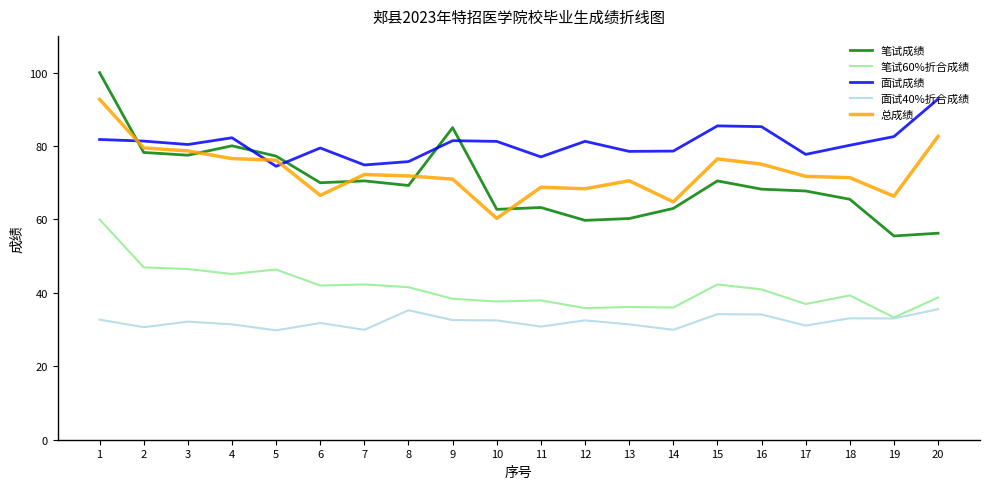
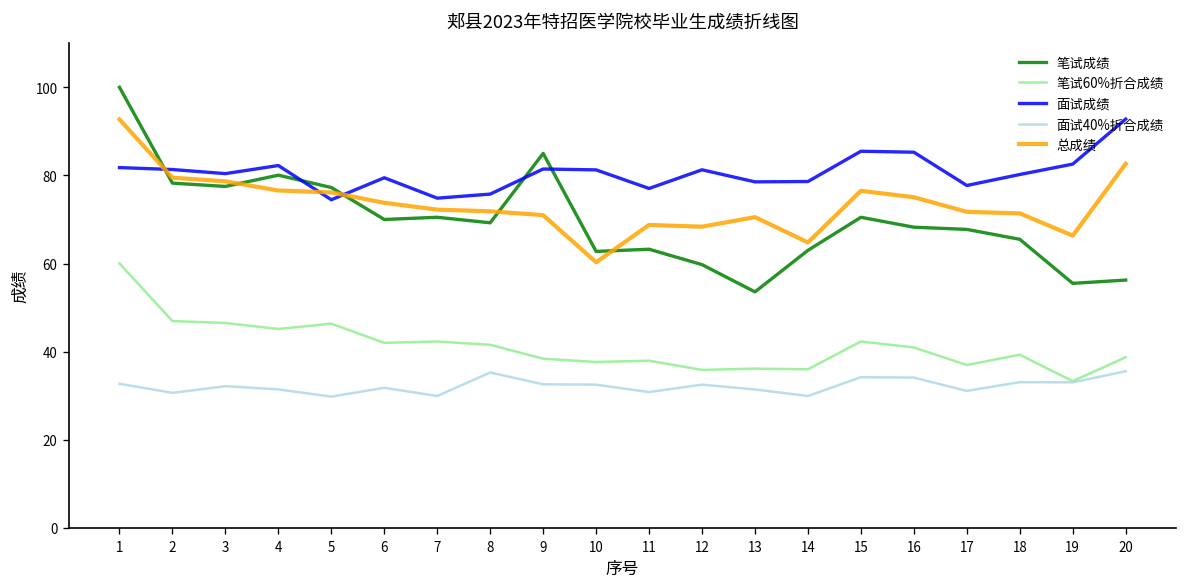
总成绩, 6: 67 -> 74
笔试成绩, 13: 60 -> 54
